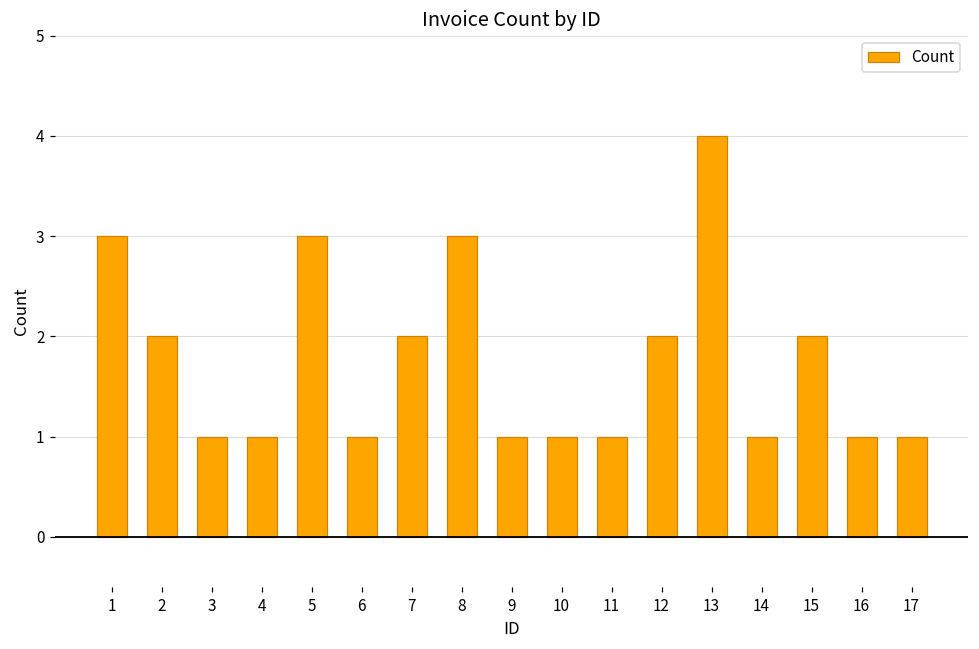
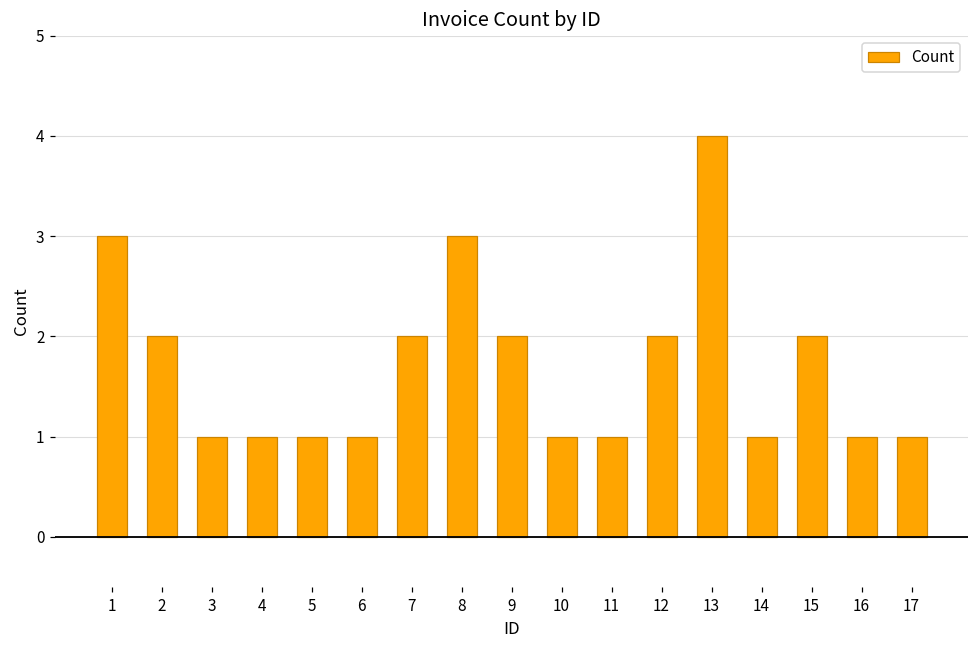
5: 3 -> 1
9: 1 -> 2
